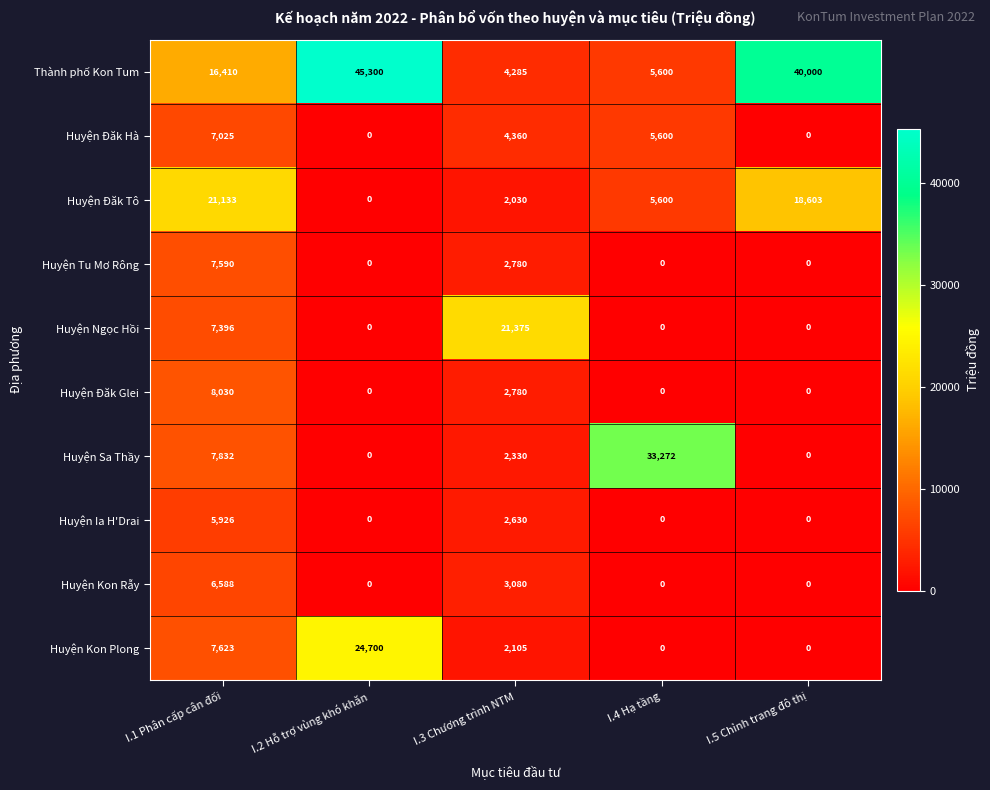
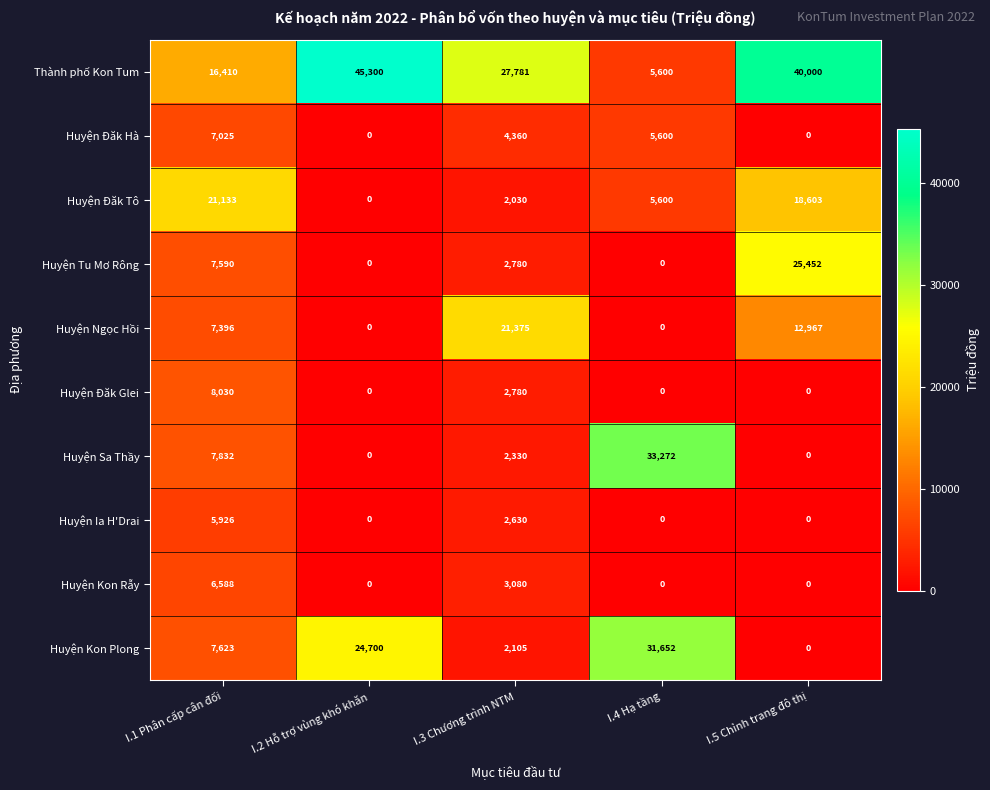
Thành phố Kon Tum, I.3 Chương trình NTM: 4,285 -> 27,781
Huyện Tu Mơ Rông, I.5 Chỉnh trang đô thị: 0 -> 25,452
Huyện Ngọc Hồi, I.5 Chỉnh trang đô thị: 0 -> 12,967
Huyện Kon Plong, I.4 Hạ tầng: 0 -> 31,652
